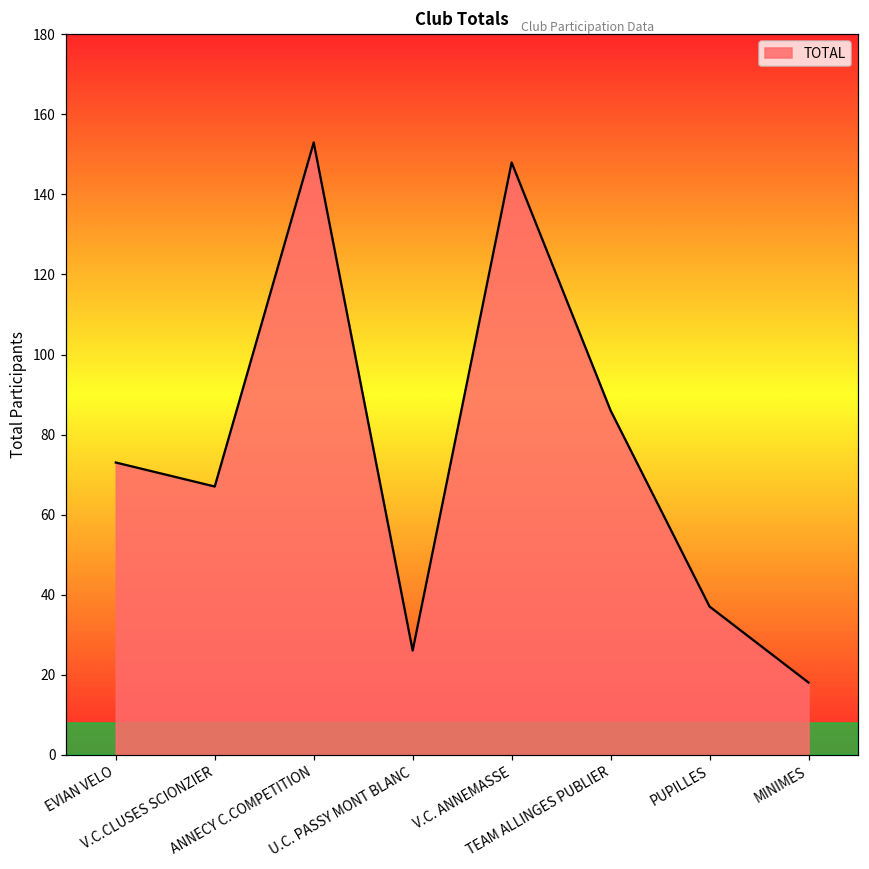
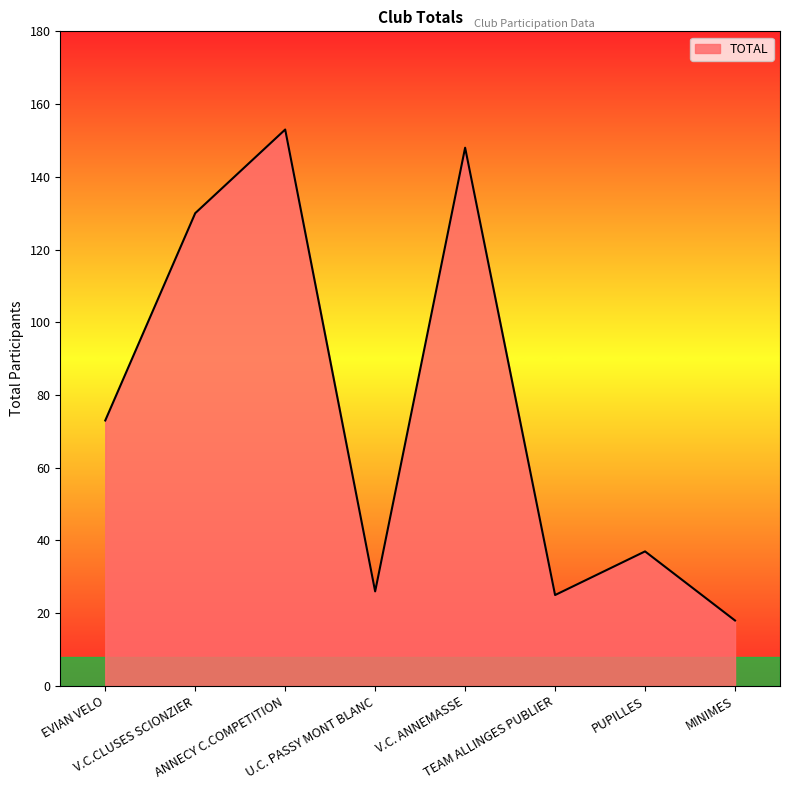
TOTAL, V.C.CLUSES SCIONZIER: 67 -> 130
TOTAL, TEAM ALLINGES PUBLIER: 86 -> 25
